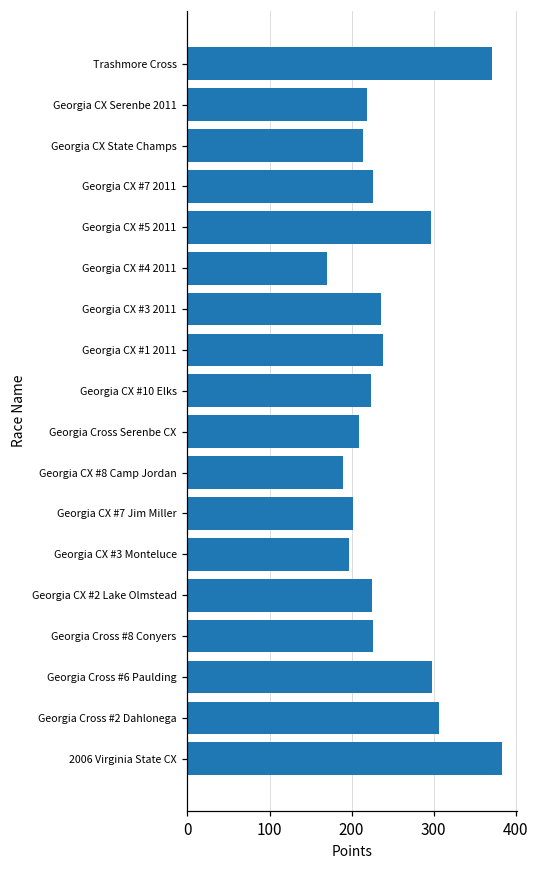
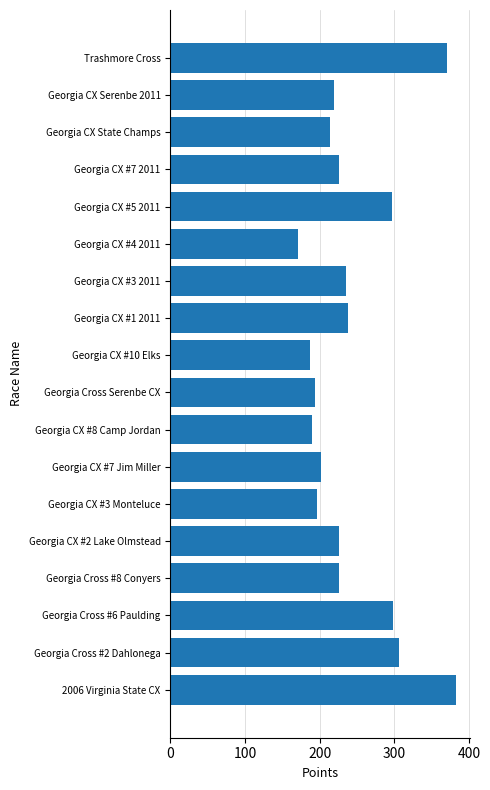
Georgia CX #10 Elks: 220 -> 190
Georgia Cross Serenbe CX: 210 -> 190
